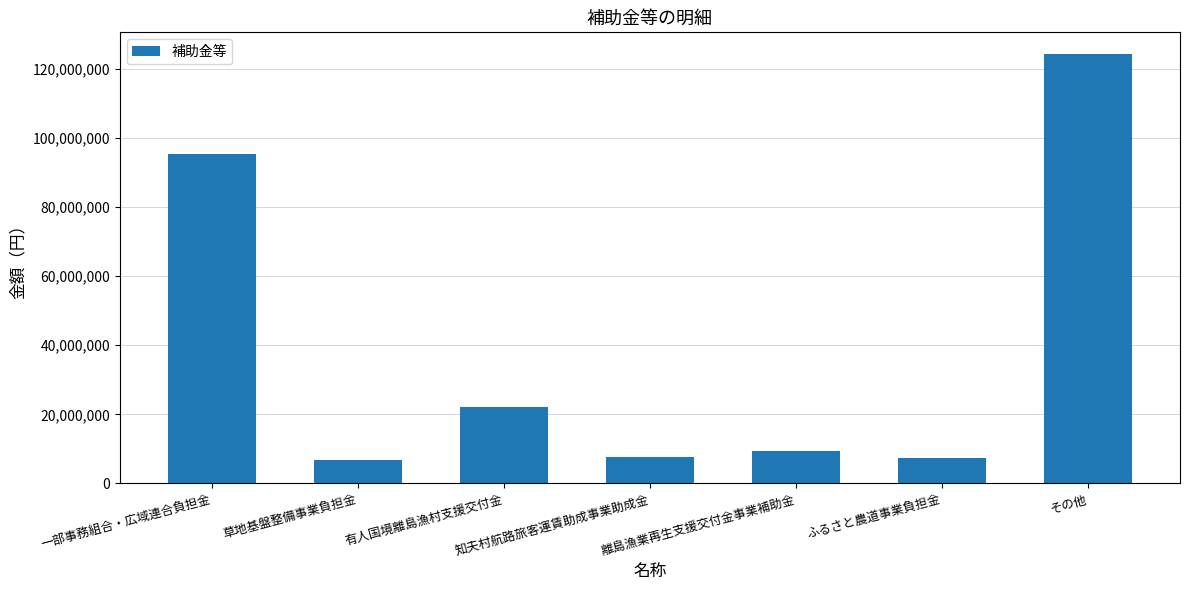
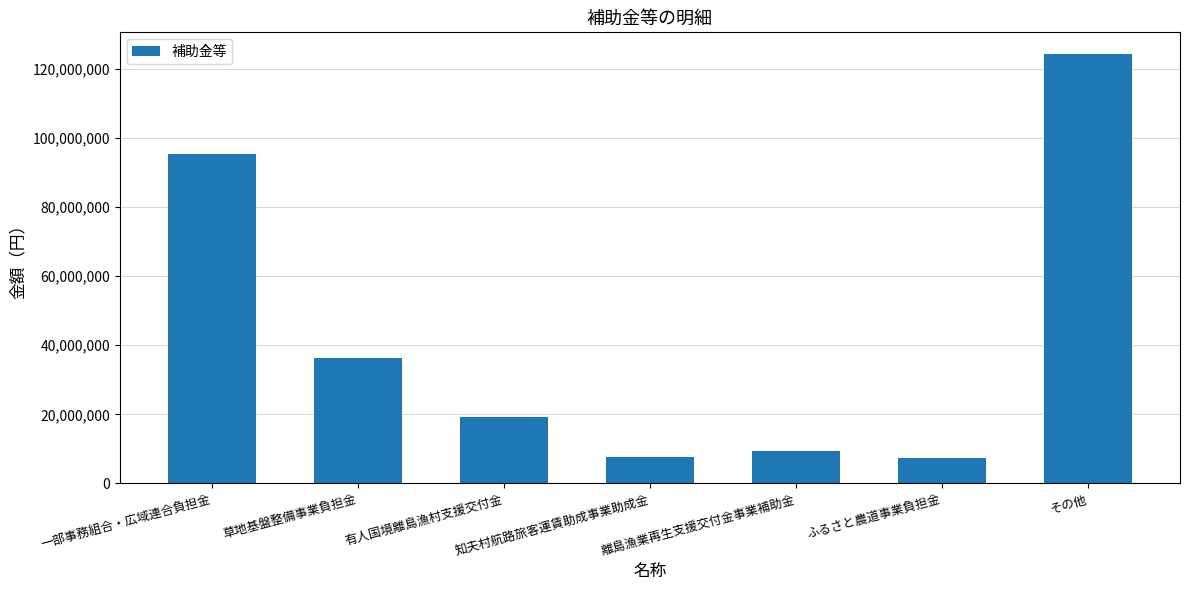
草地基盤整備事業負担金: 7,000,000 -> 36,000,000
有人国境離島漁村支援交付金: 22,000,000 -> 19,000,000
